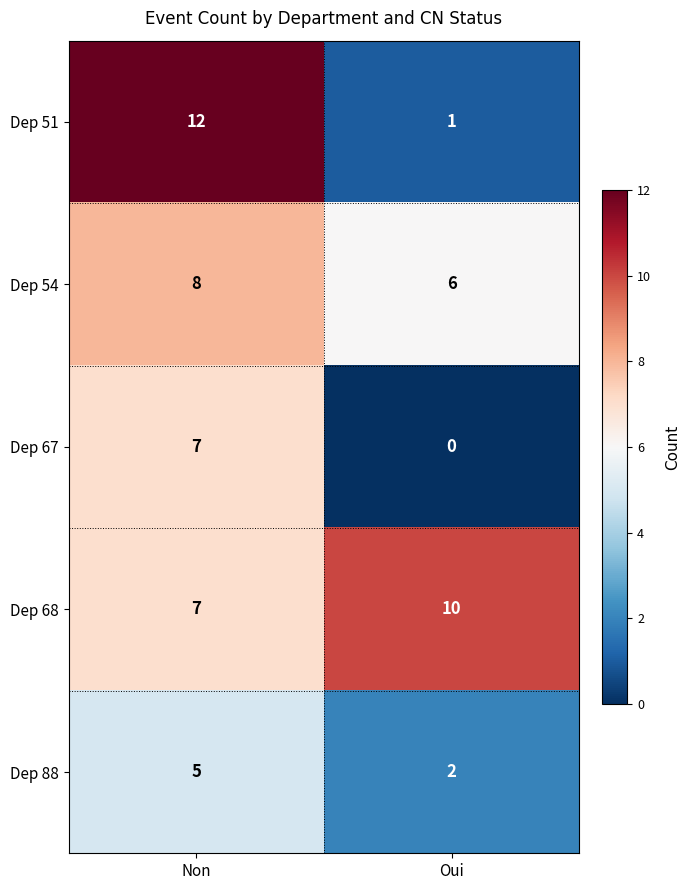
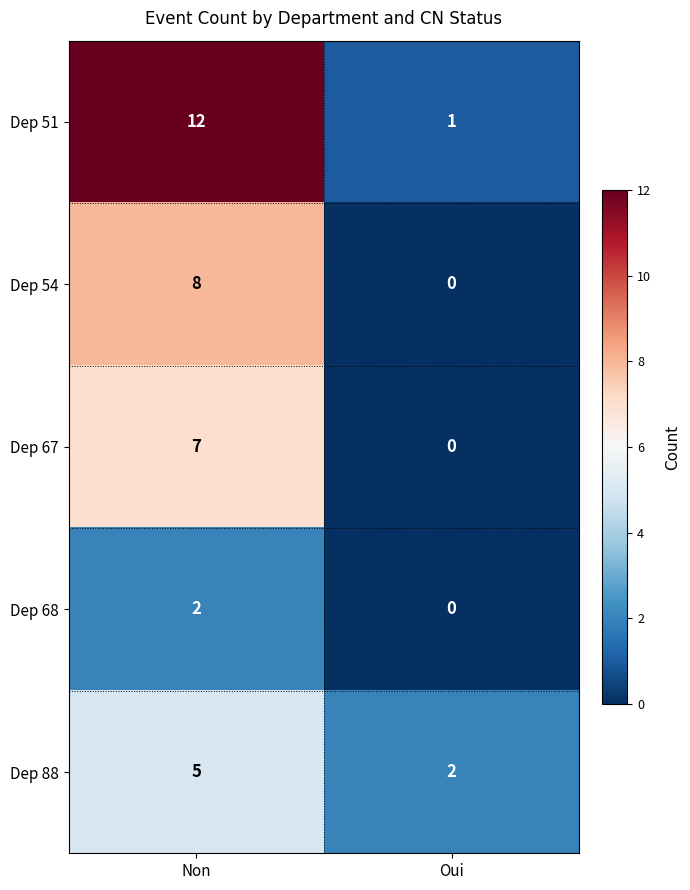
Dep 54, Oui: 6 -> 0
Dep 68, Non: 7 -> 2
Dep 68, Oui: 10 -> 0
